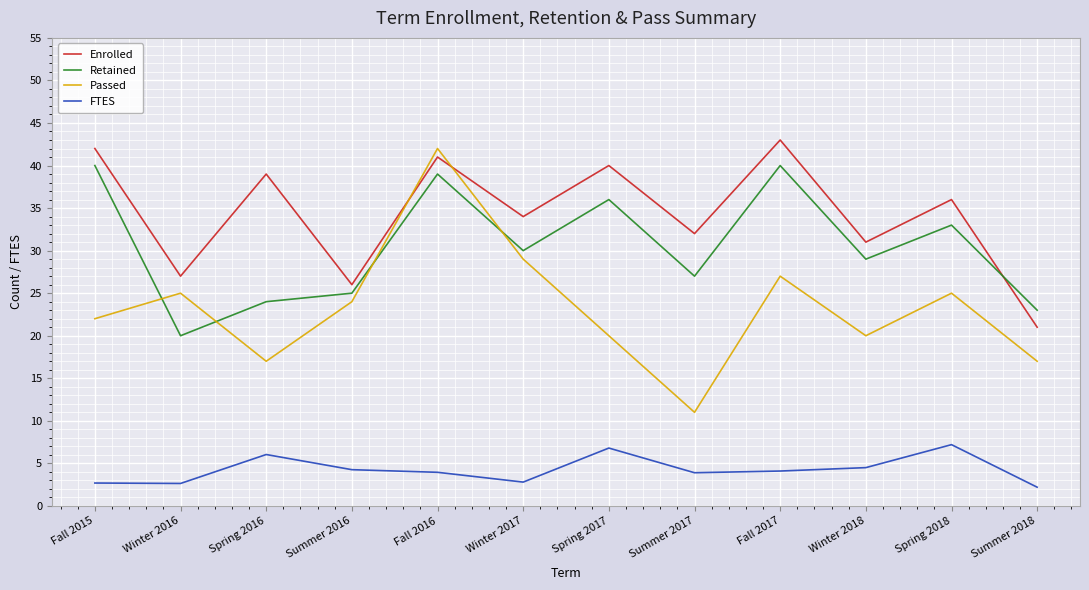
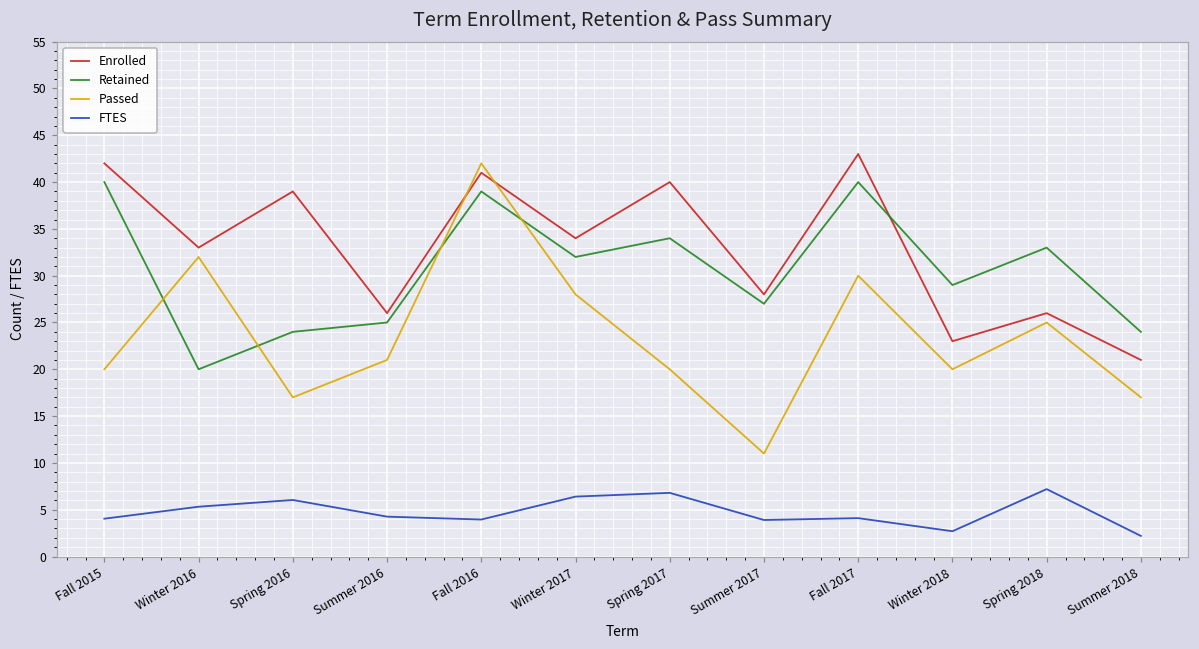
Passed, Fall 2015: 22 -> 20
FTES, Fall 2015: 3 -> 4
Enrolled, Winter 2016: 27 -> 33
Passed, Winter 2016: 25 -> 32
FTES, Winter 2016: 3 -> 5
Passed, Summer 2016: 24 -> 21
Retained, Winter 2017: 30 -> 32
Passed, Winter 2017: 29 -> 28
FTES, Winter 2017: 3 -> 6
Retained, Spring 2017: 36 -> 34
Enrolled, Summer 2017: 32 -> 28
Passed, Fall 2017: 27 -> 30
Enrolled, Winter 2018: 31 -> 23
FTES, Winter 2018: 5 -> 3
Enrolled, Spring 2018: 36 -> 26
Retained, Summer 2018: 23 -> 24
